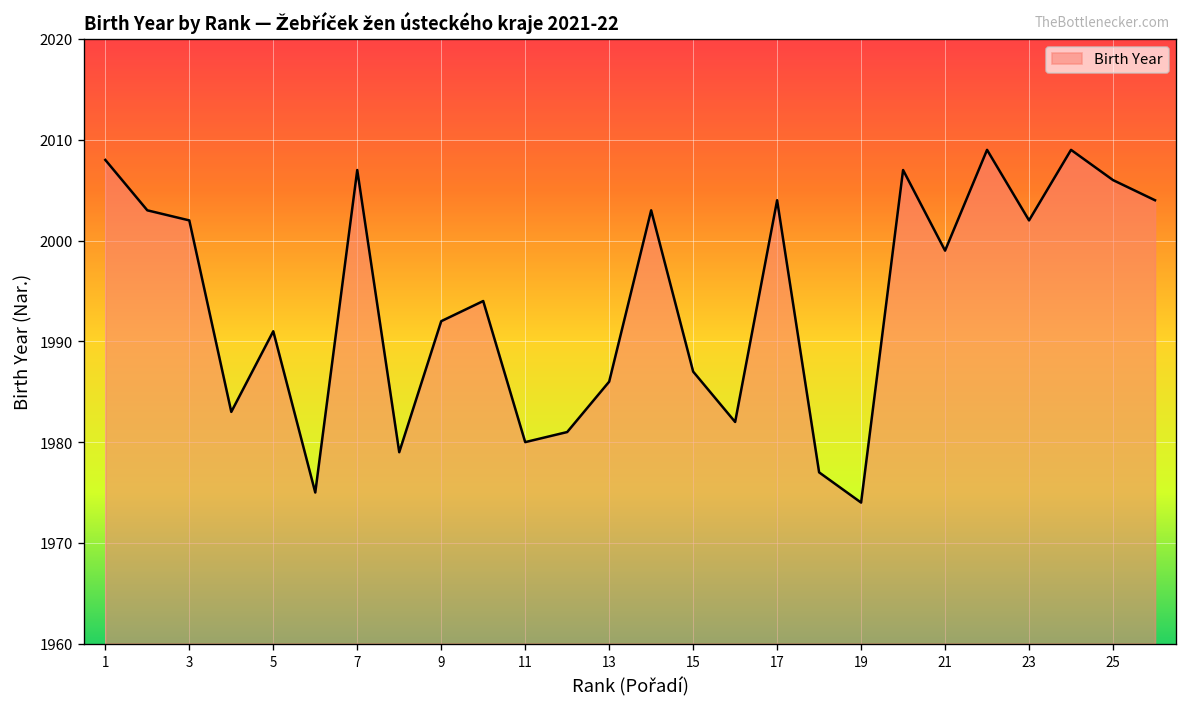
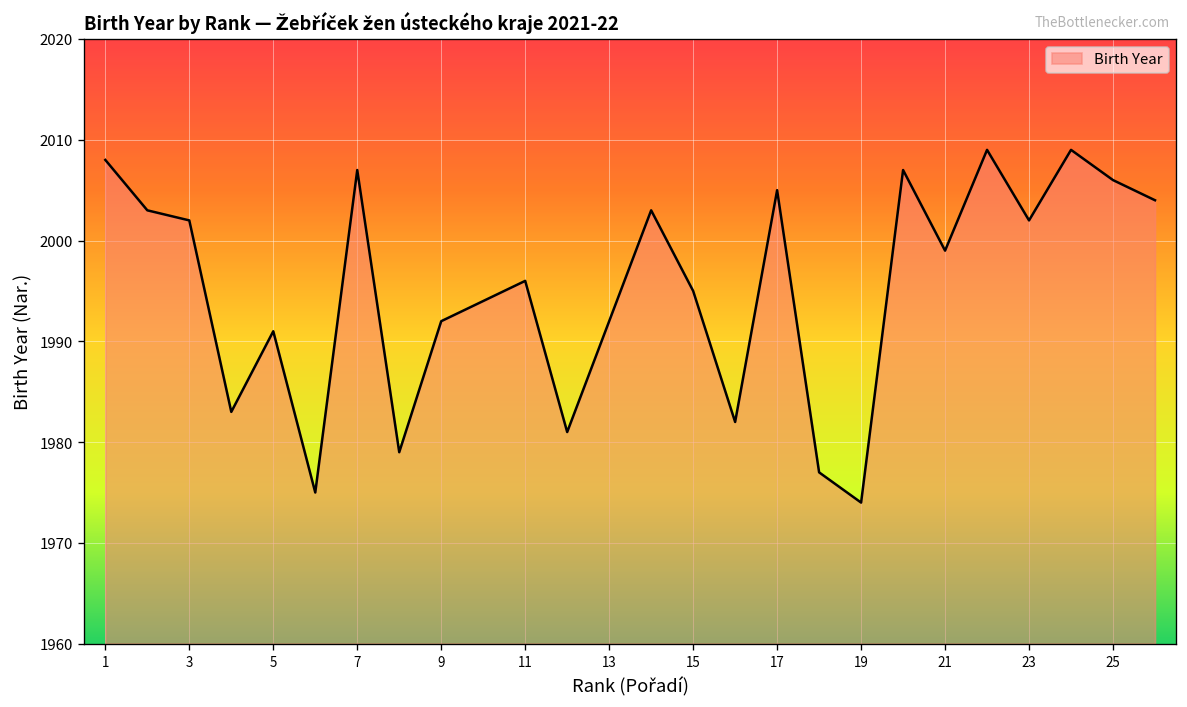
11: 1980 -> 1996
13: 1986 -> 1992
15: 1987 -> 1995
17: 2004 -> 2005
